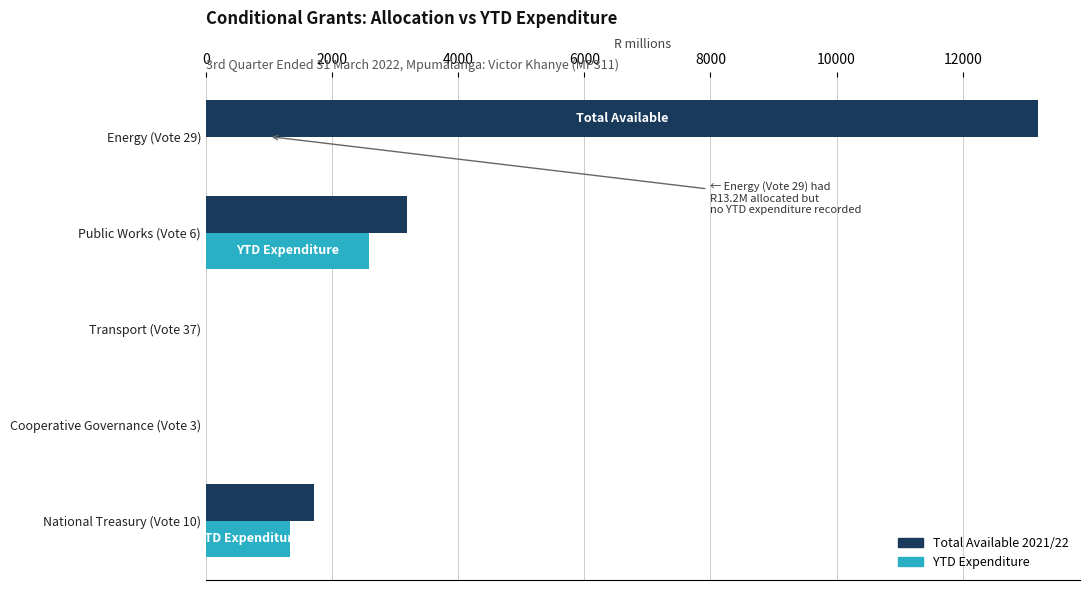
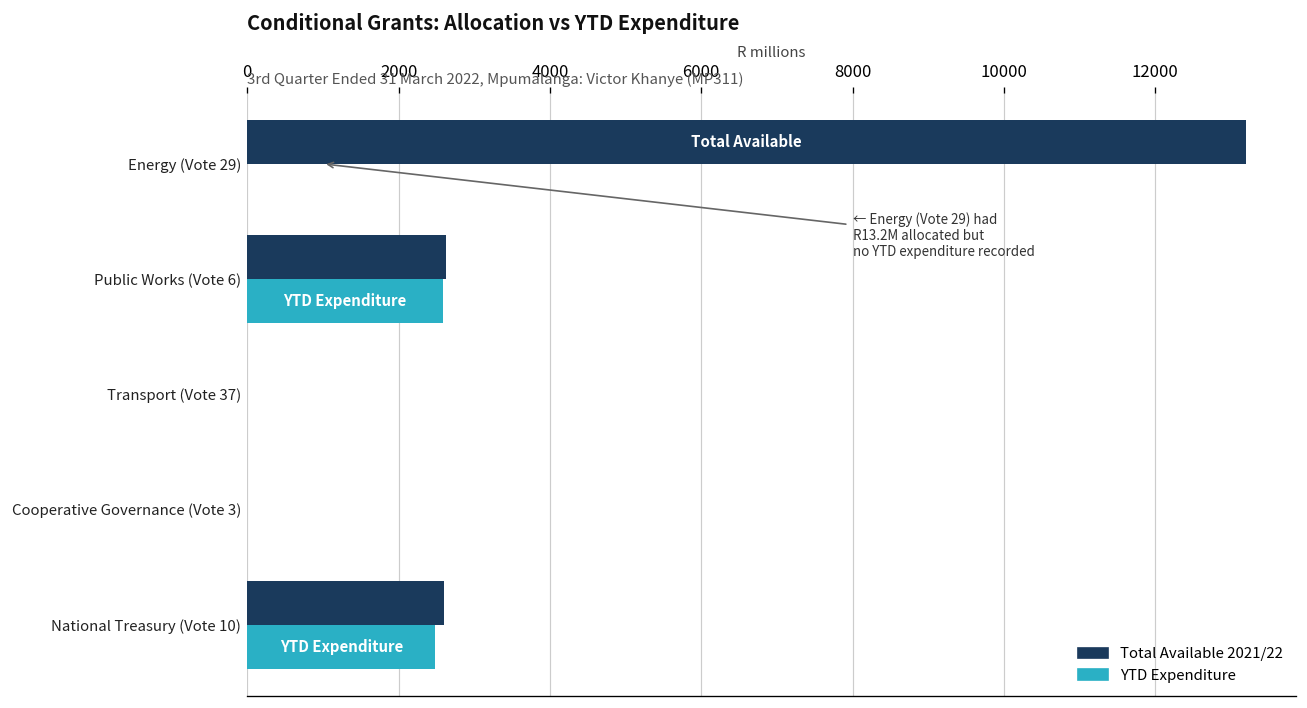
Total Available 2021/22, Public Works (Vote 6): 3200 -> 2600
Total Available 2021/22, National Treasury (Vote 10): 1700 -> 2600
YTD Expenditure, National Treasury (Vote 10): 1300 -> 2500
